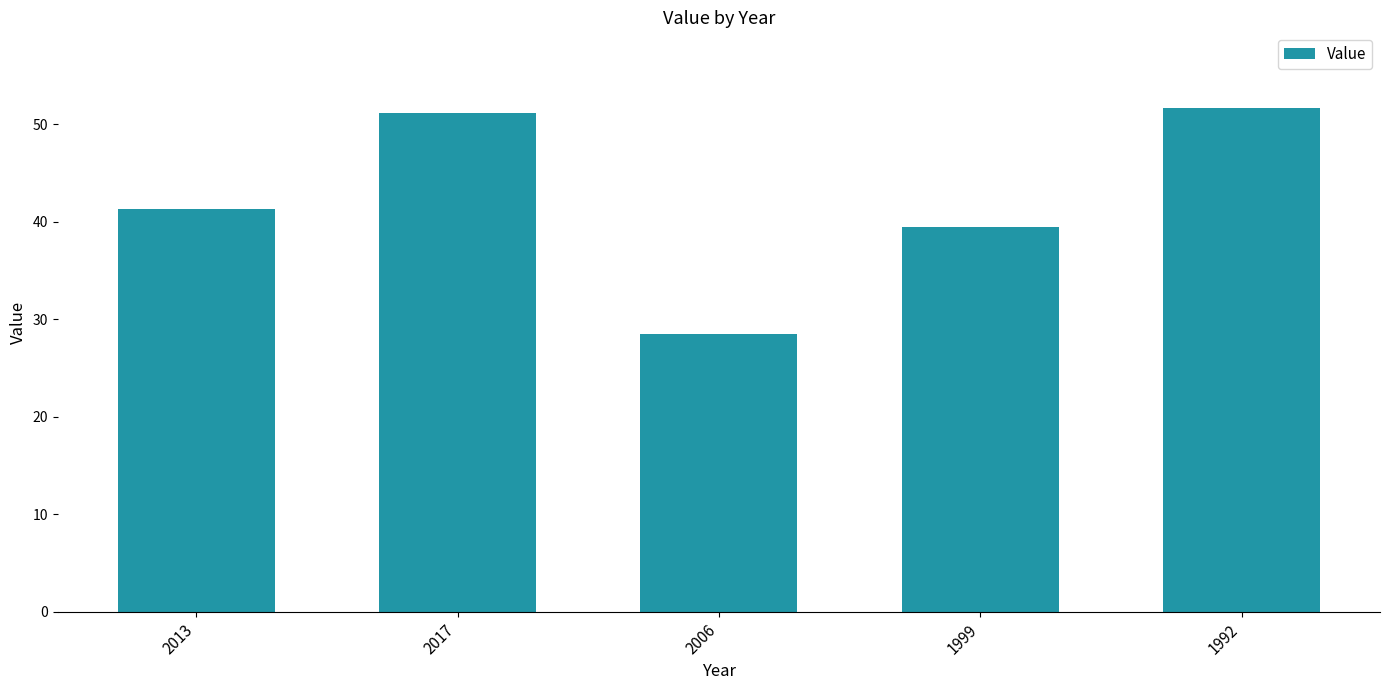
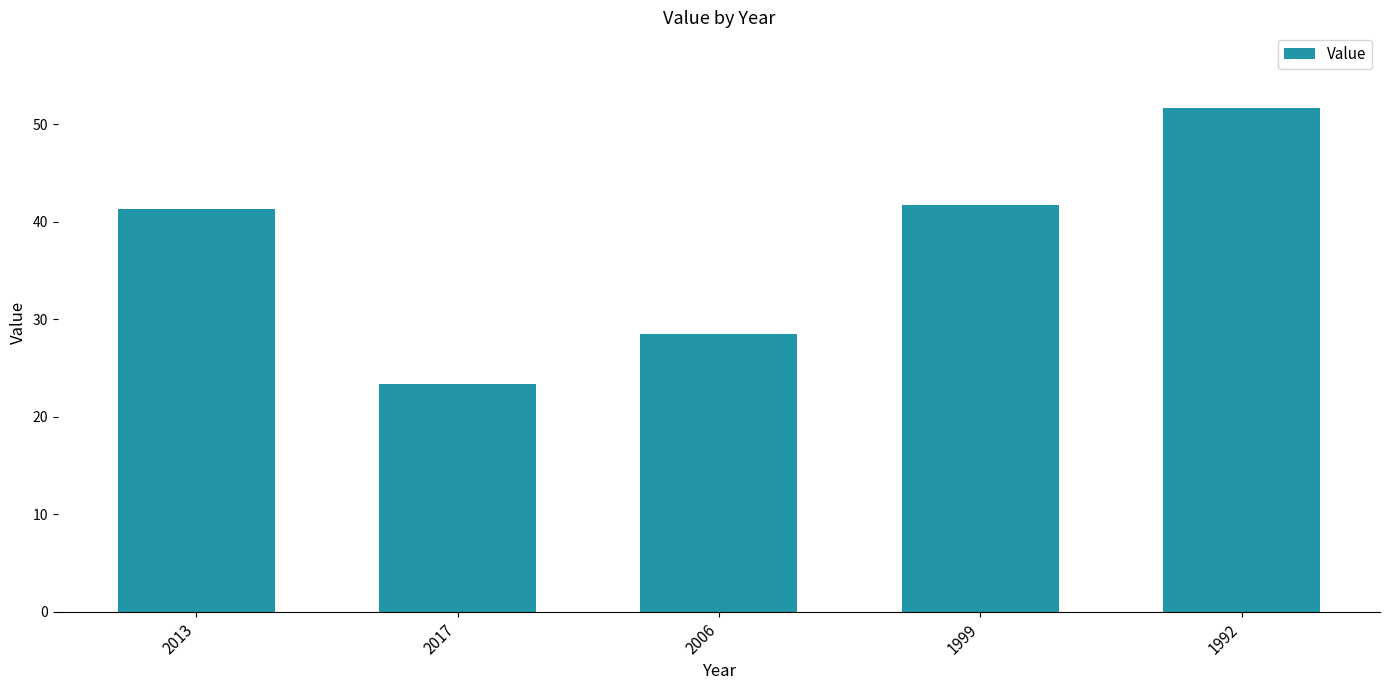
2017: 51 -> 23
1999: 40 -> 42
